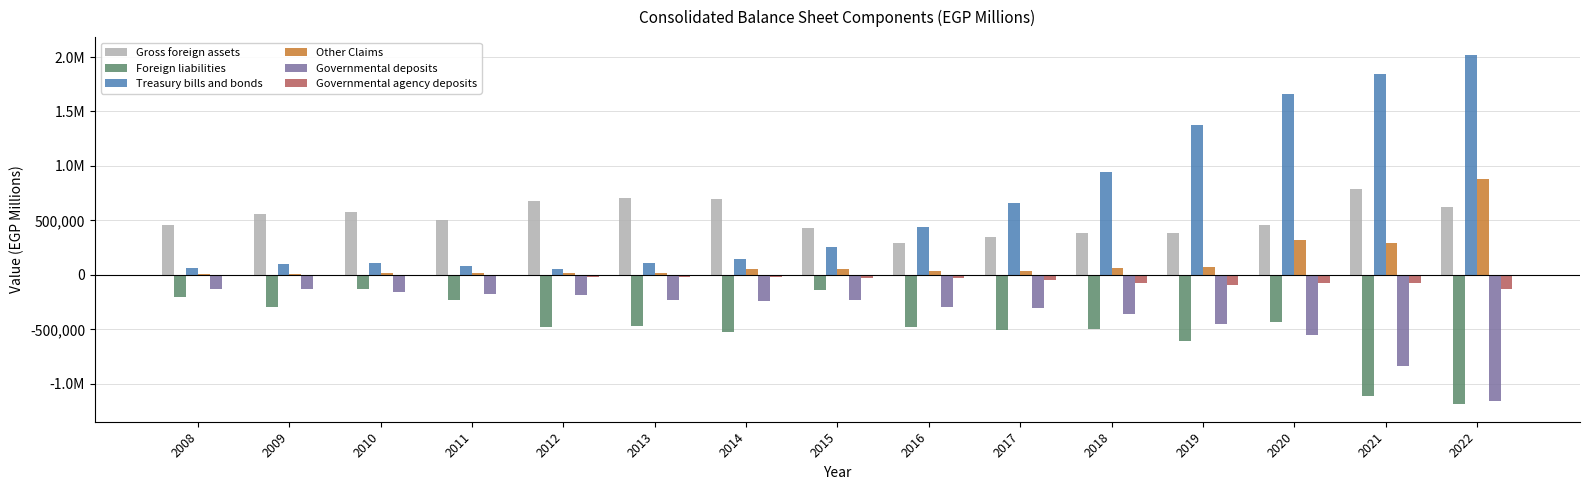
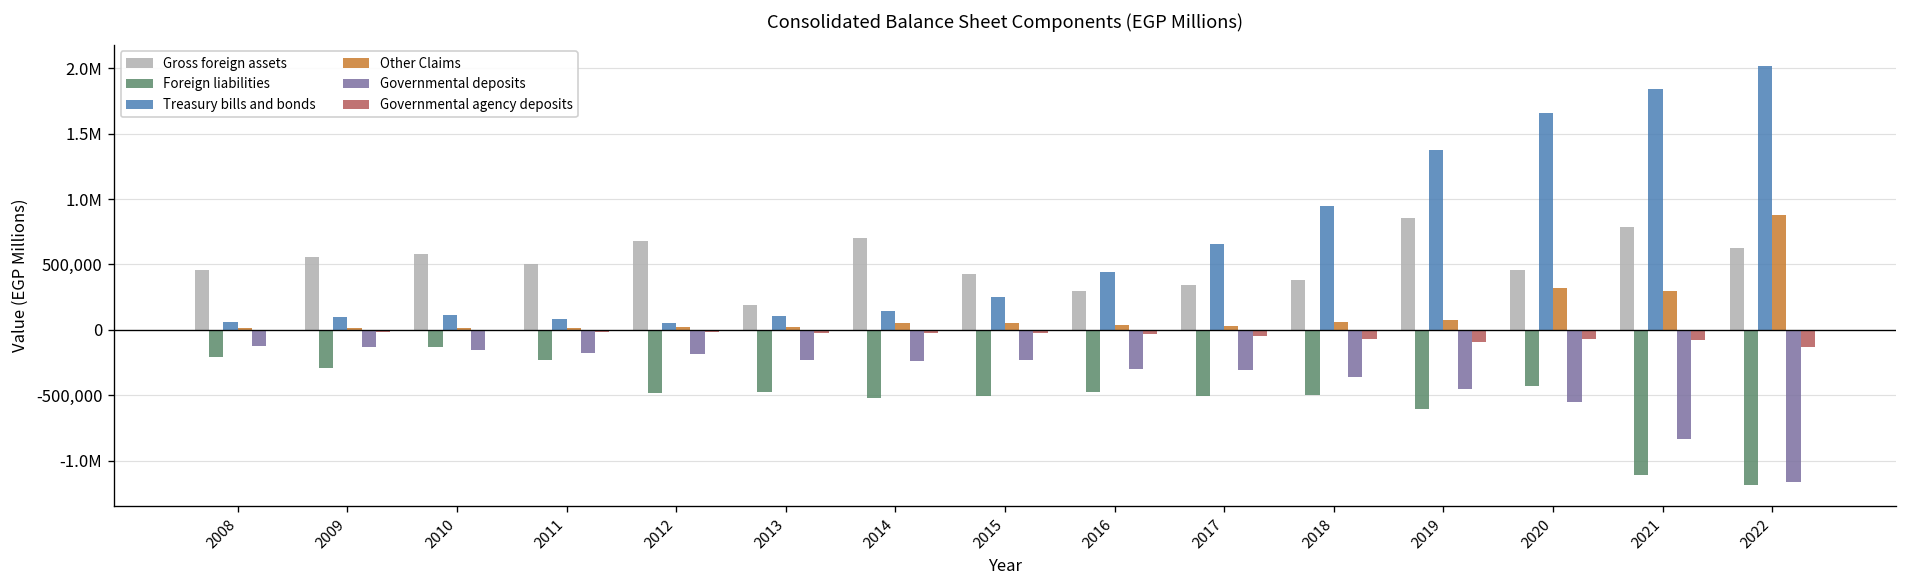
Gross foreign assets, 2013: 700,000 -> 190,000
Foreign liabilities, 2015: -140,000 -> -510,000
Gross foreign assets, 2019: 390,000 -> 860,000
